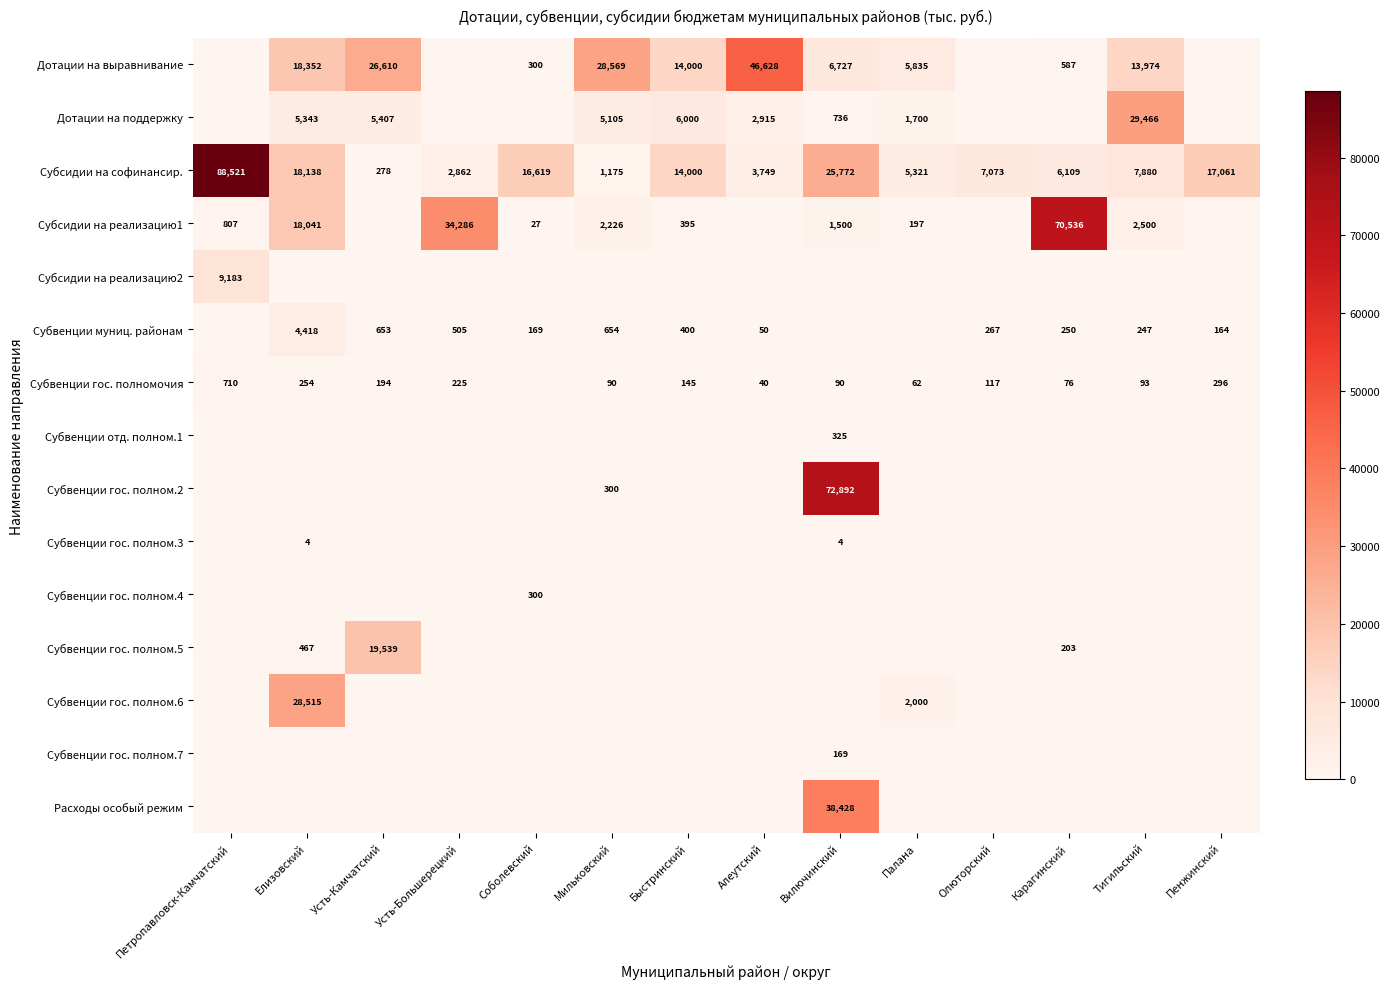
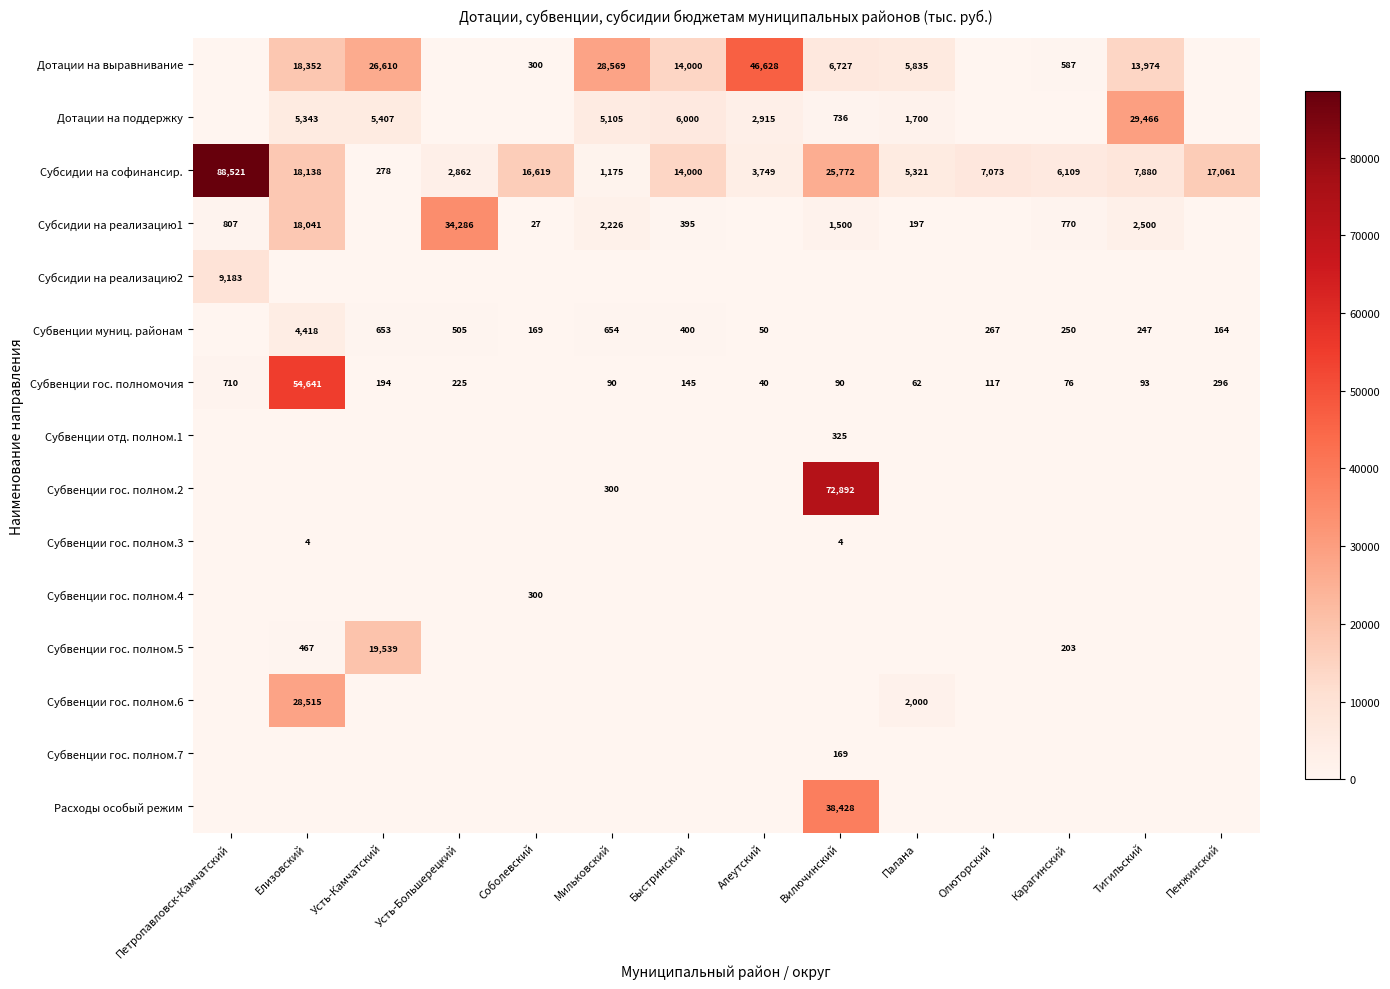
Субсидии на реализацию1, Карагинский: 70,536 -> 770
Субвенции гос. полномочия, Елизовский: 254 -> 54,641
